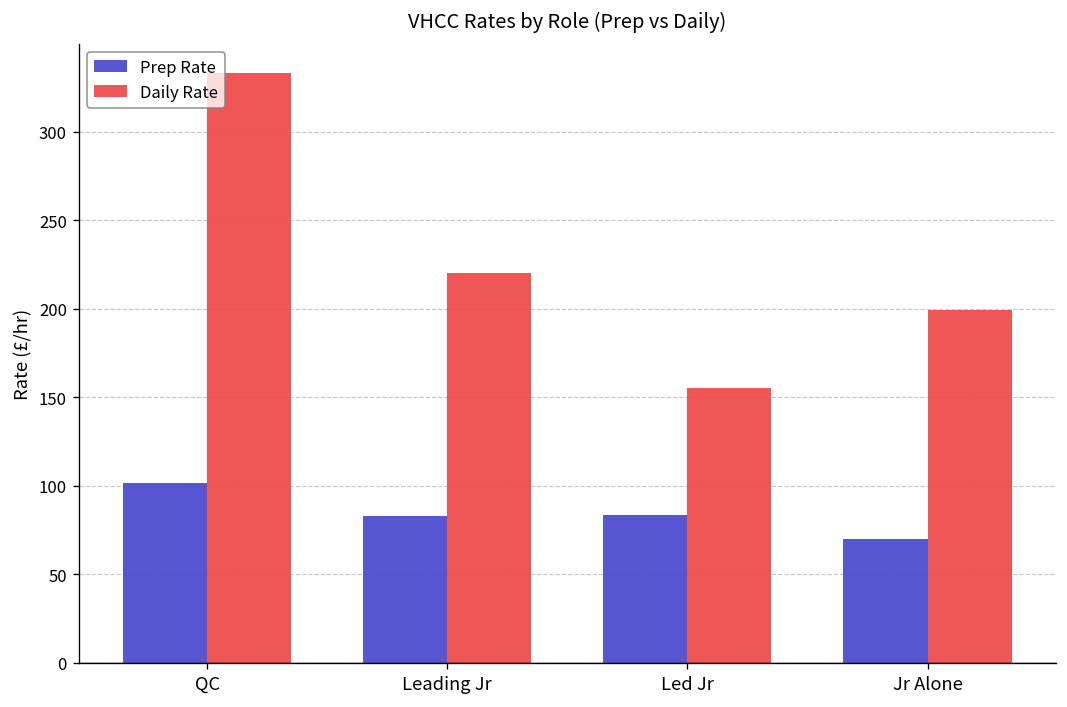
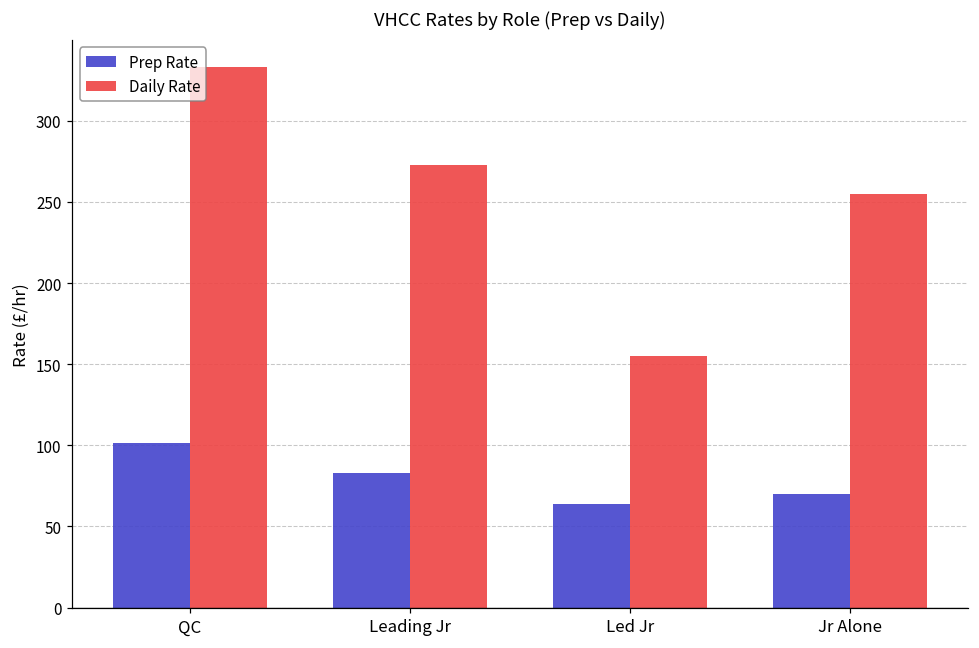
Daily Rate, Leading Jr: 220 -> 273
Prep Rate, Led Jr: 83 -> 64
Daily Rate, Jr Alone: 200 -> 255
